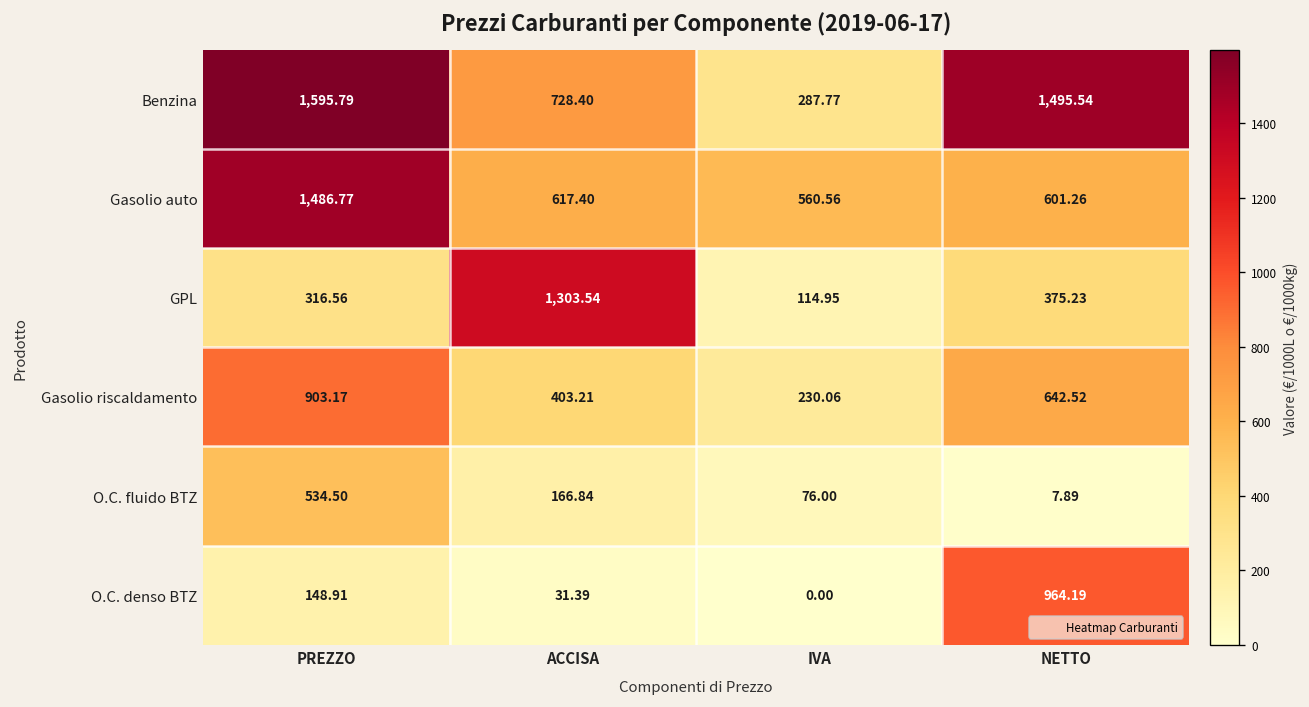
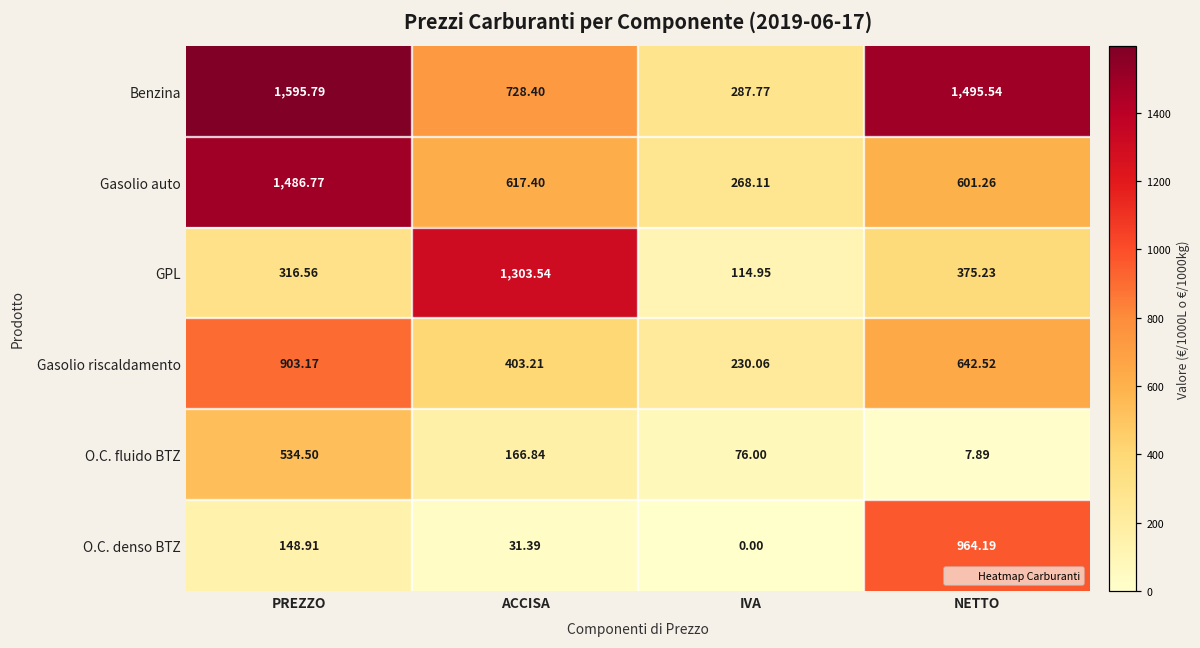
Gasolio auto, IVA: 560.56 -> 268.11
